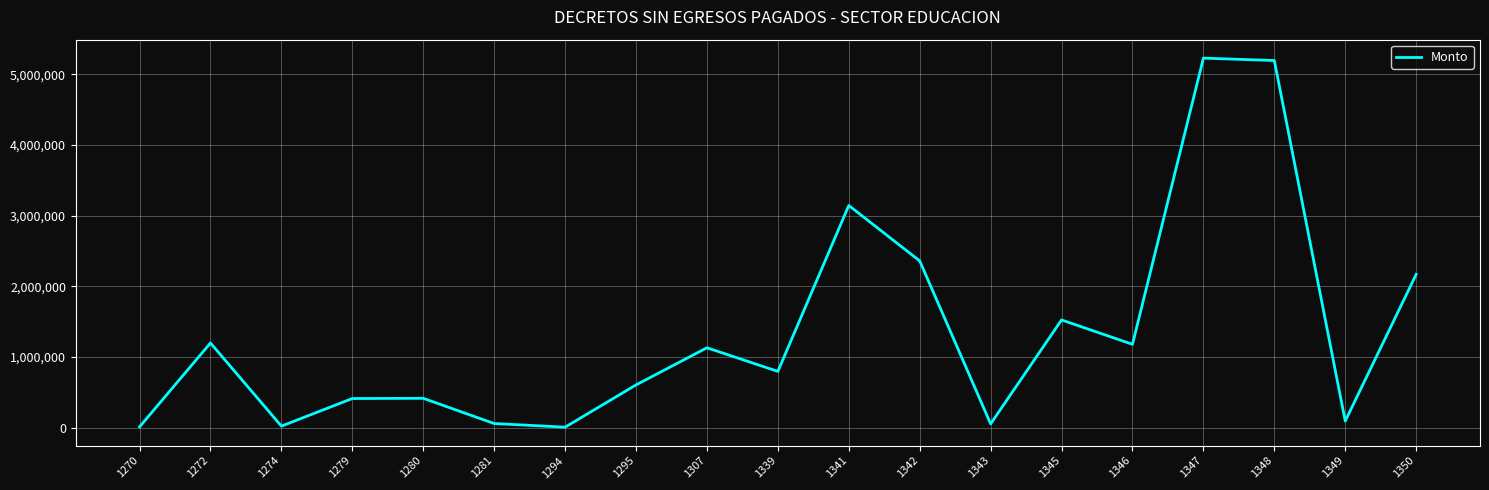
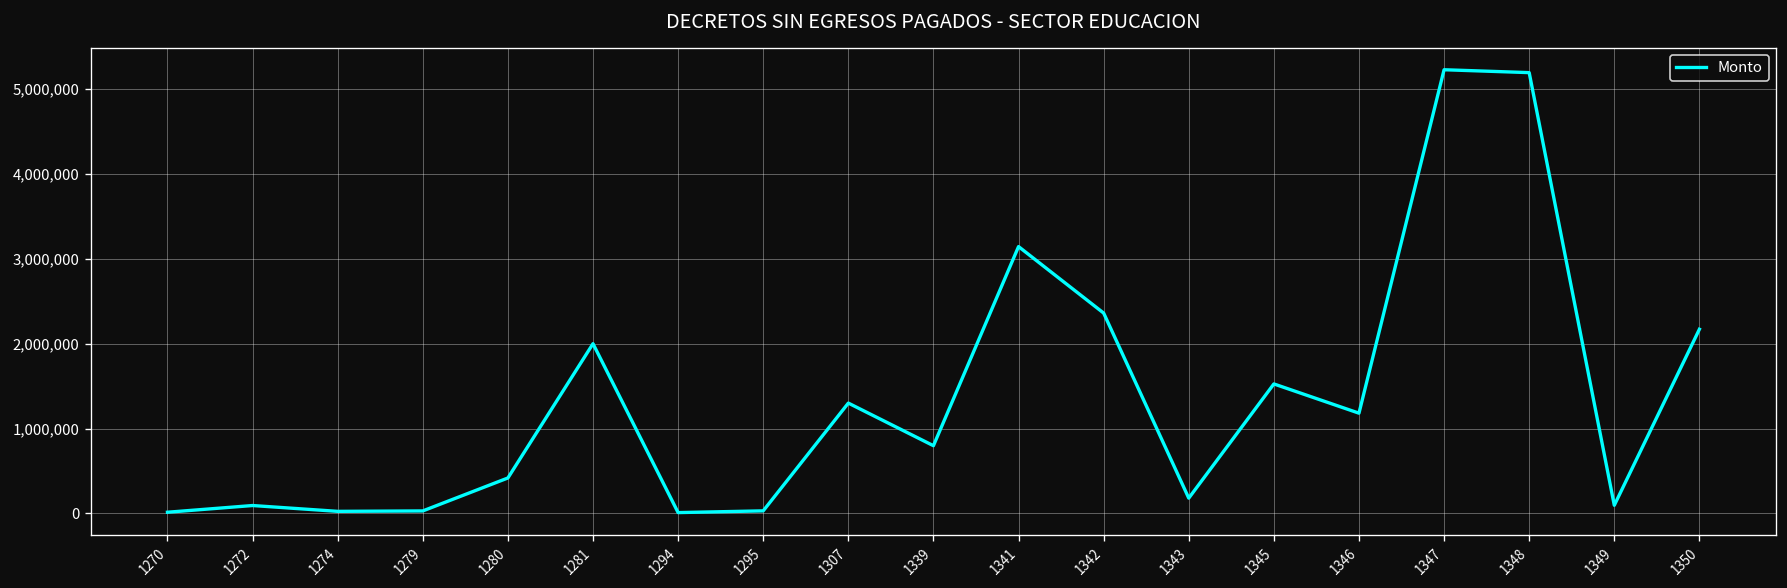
1272: 1,200,000 -> 100,000
1279: 400,000 -> 0
1281: 100,000 -> 2,000,000
1295: 600,000 -> 0
1307: 1,100,000 -> 1,300,000
1343: 100,000 -> 200,000
